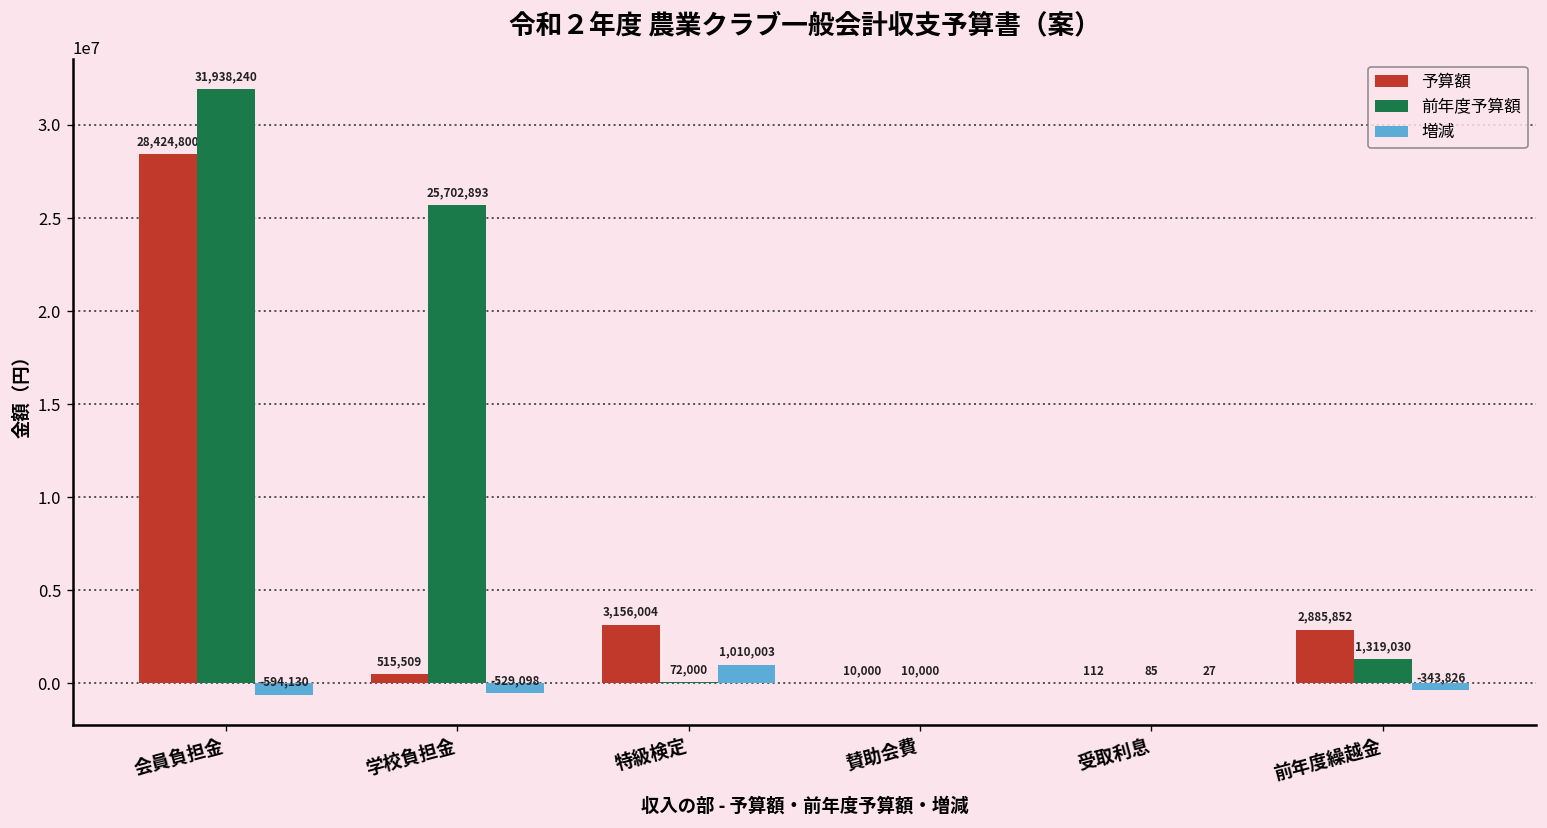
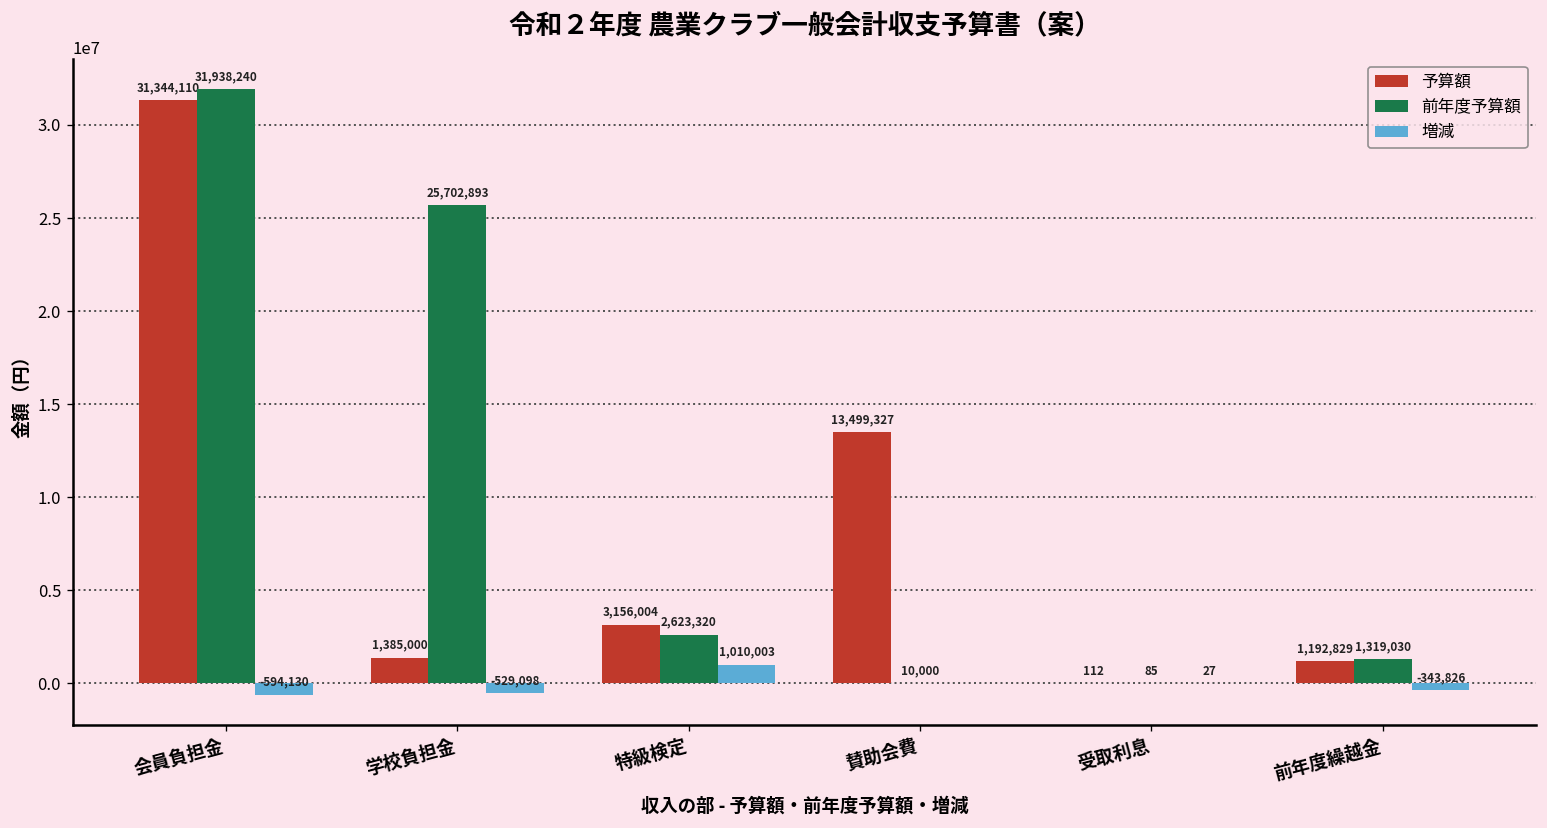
予算額, 会員負担金: 28,424,800 -> 31,344,110
予算額, 学校負担金: 515,509 -> 1,385,000
前年度予算額, 特級検定: 72,000 -> 2,623,320
予算額, 賛助会費: 10,000 -> 13,499,327
予算額, 前年度繰越金: 2,885,852 -> 1,192,829
